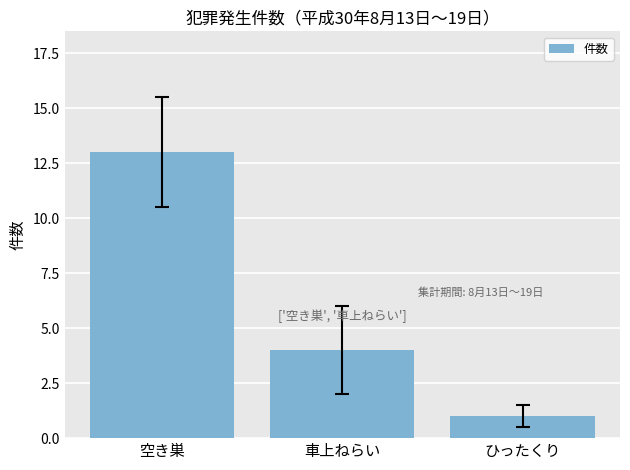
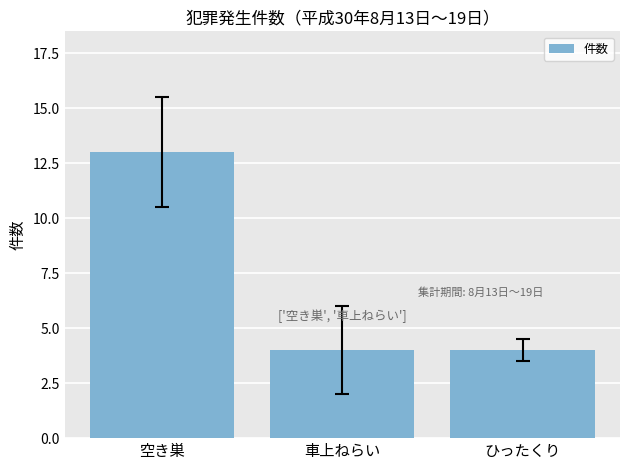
件数, ひったくり: 1 -> 4
